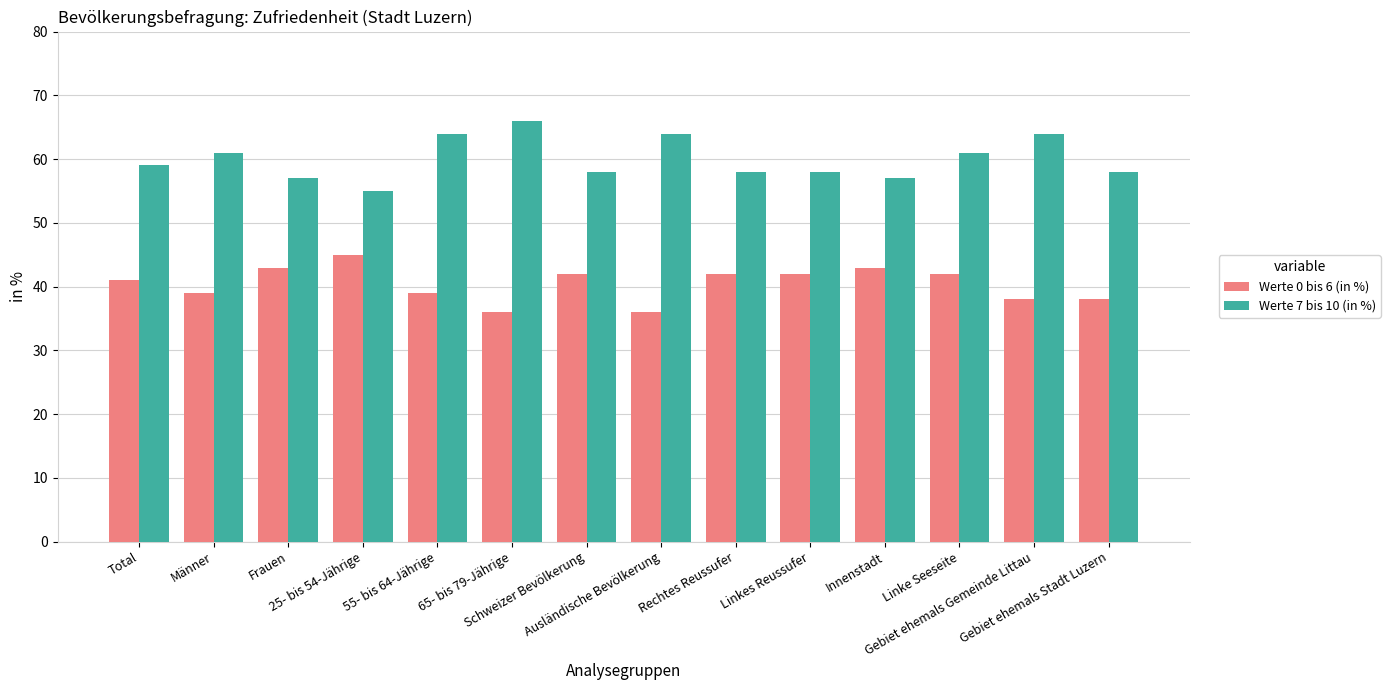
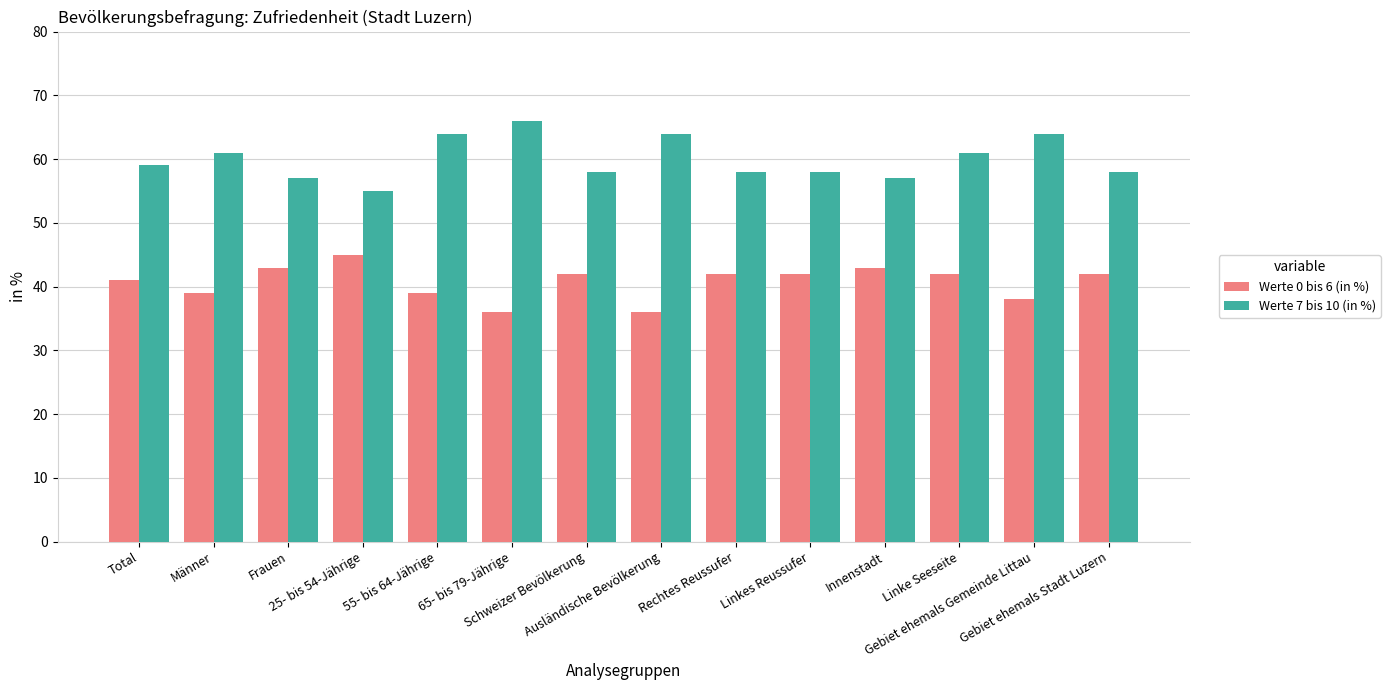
Werte 0 bis 6 (in %), Gebiet ehemals Stadt Luzern: 38 -> 42
